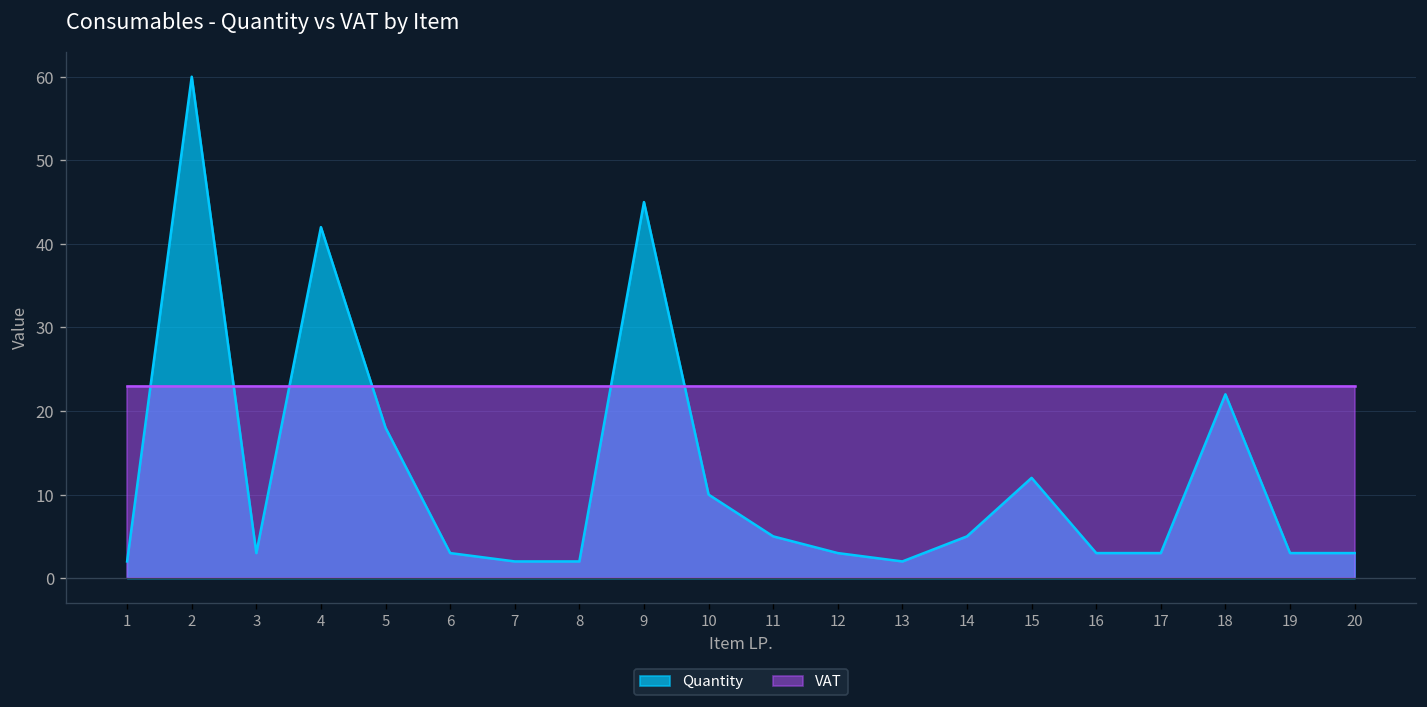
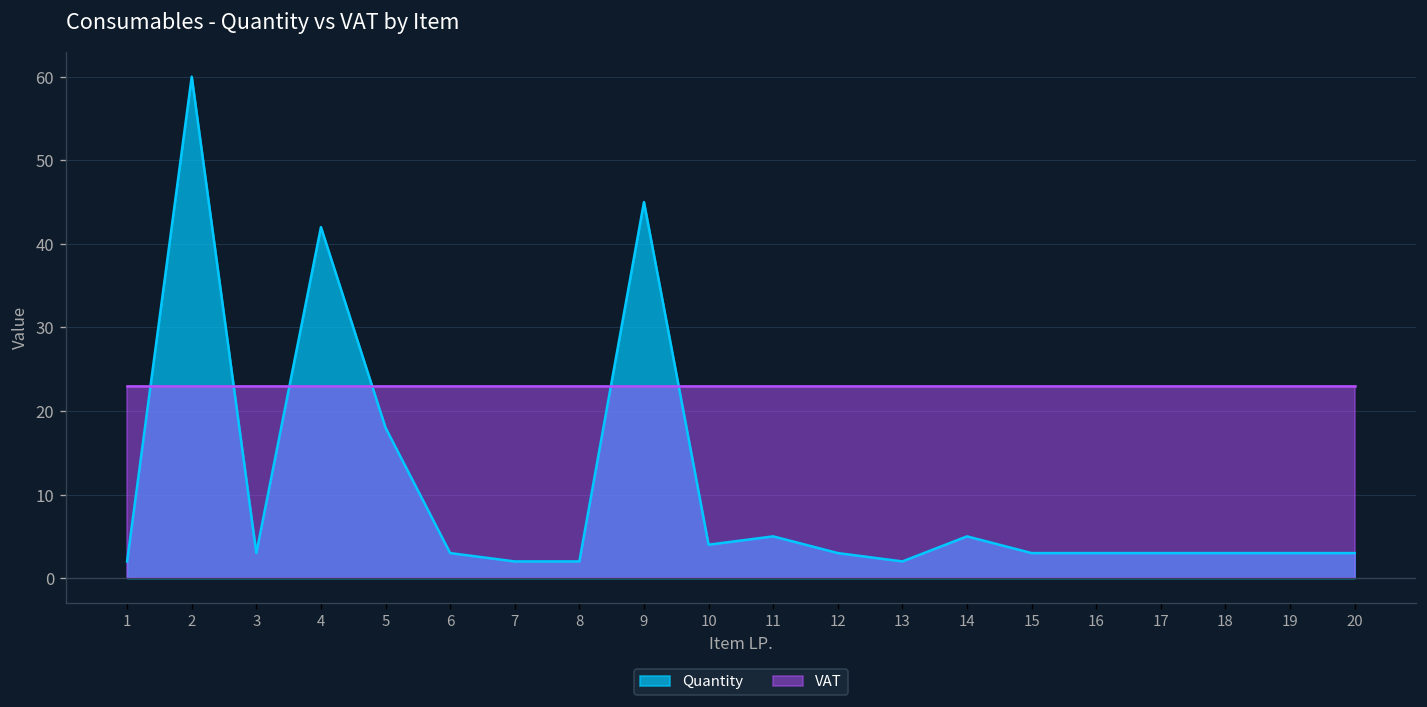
Quantity, 10: 10 -> 4
Quantity, 15: 12 -> 3
Quantity, 18: 22 -> 3
